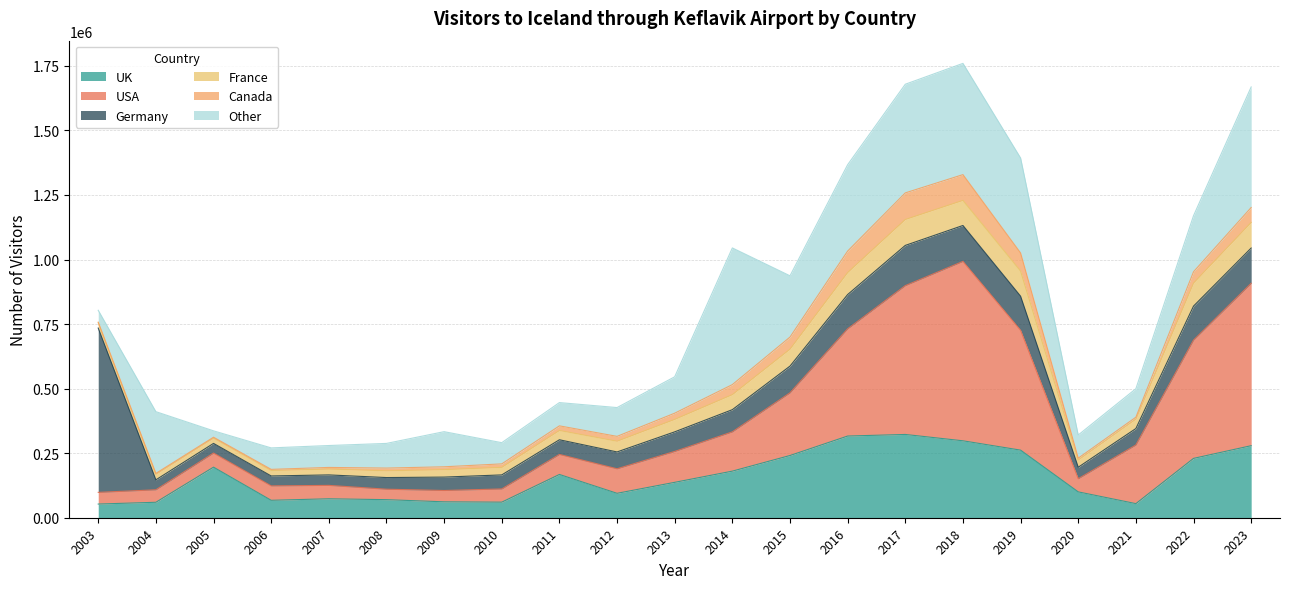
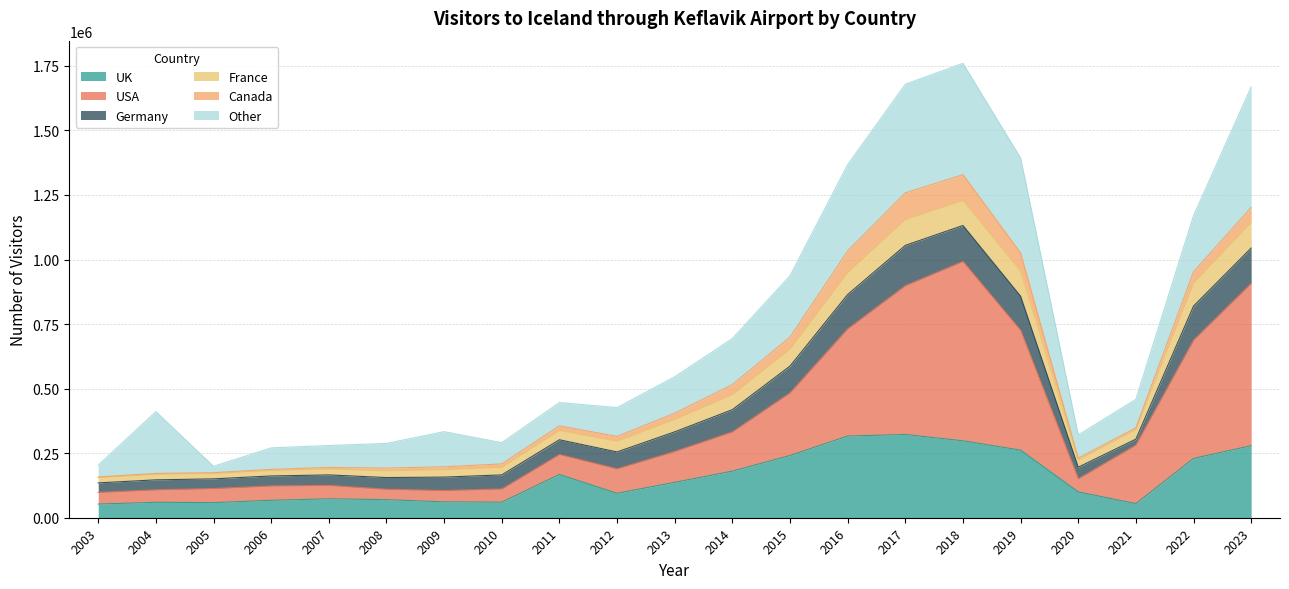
Germany, 2003: 640000 -> 40000
UK, 2005: 200000 -> 60000
Other, 2014: 530000 -> 180000
Germany, 2021: 60000 -> 20000
